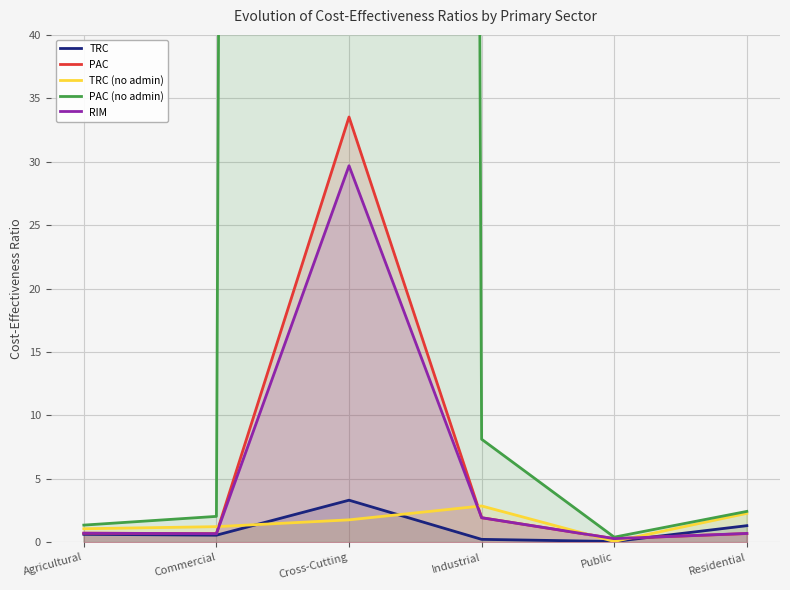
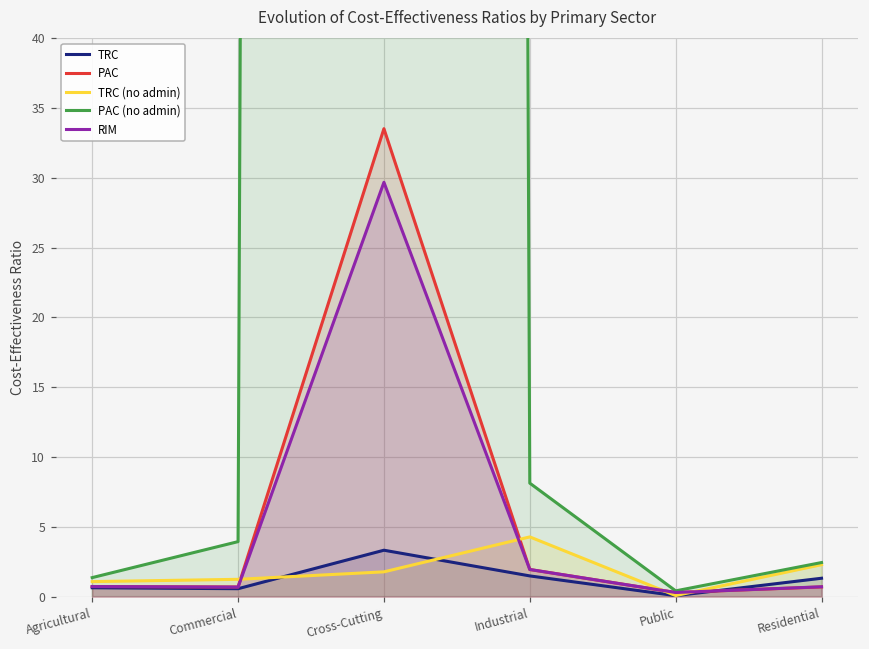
PAC (no admin), Commercial: 2.0 -> 3.9
TRC, Industrial: 0.2 -> 1.5
TRC (no admin), Industrial: 2.9 -> 4.3
